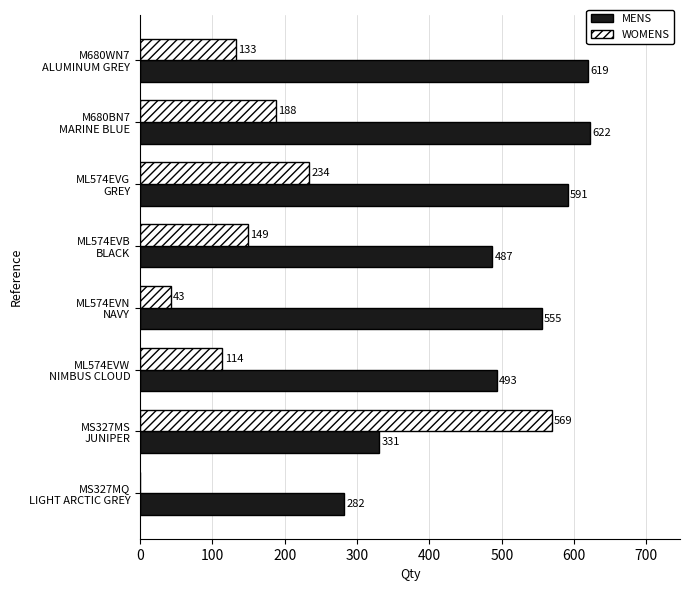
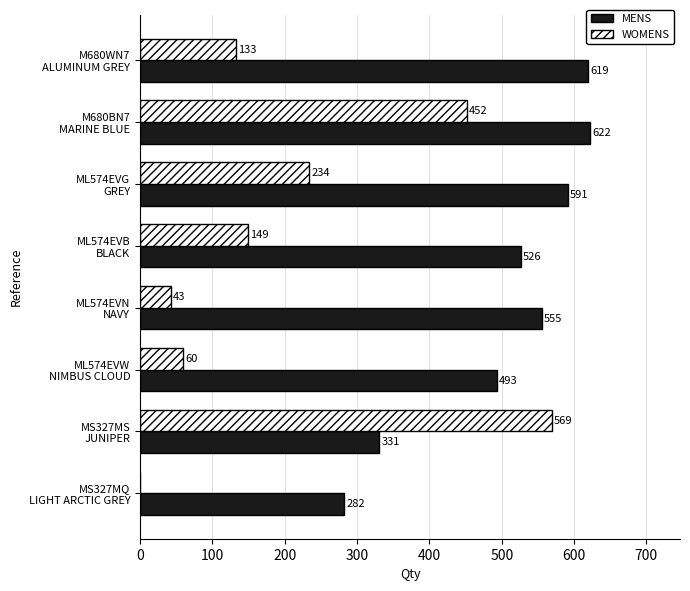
WOMENS, M680BN7 MARINE BLUE: 188 -> 452
MENS, ML574EVB BLACK: 487 -> 526
WOMENS, ML574EVW NIMBUS CLOUD: 114 -> 60
